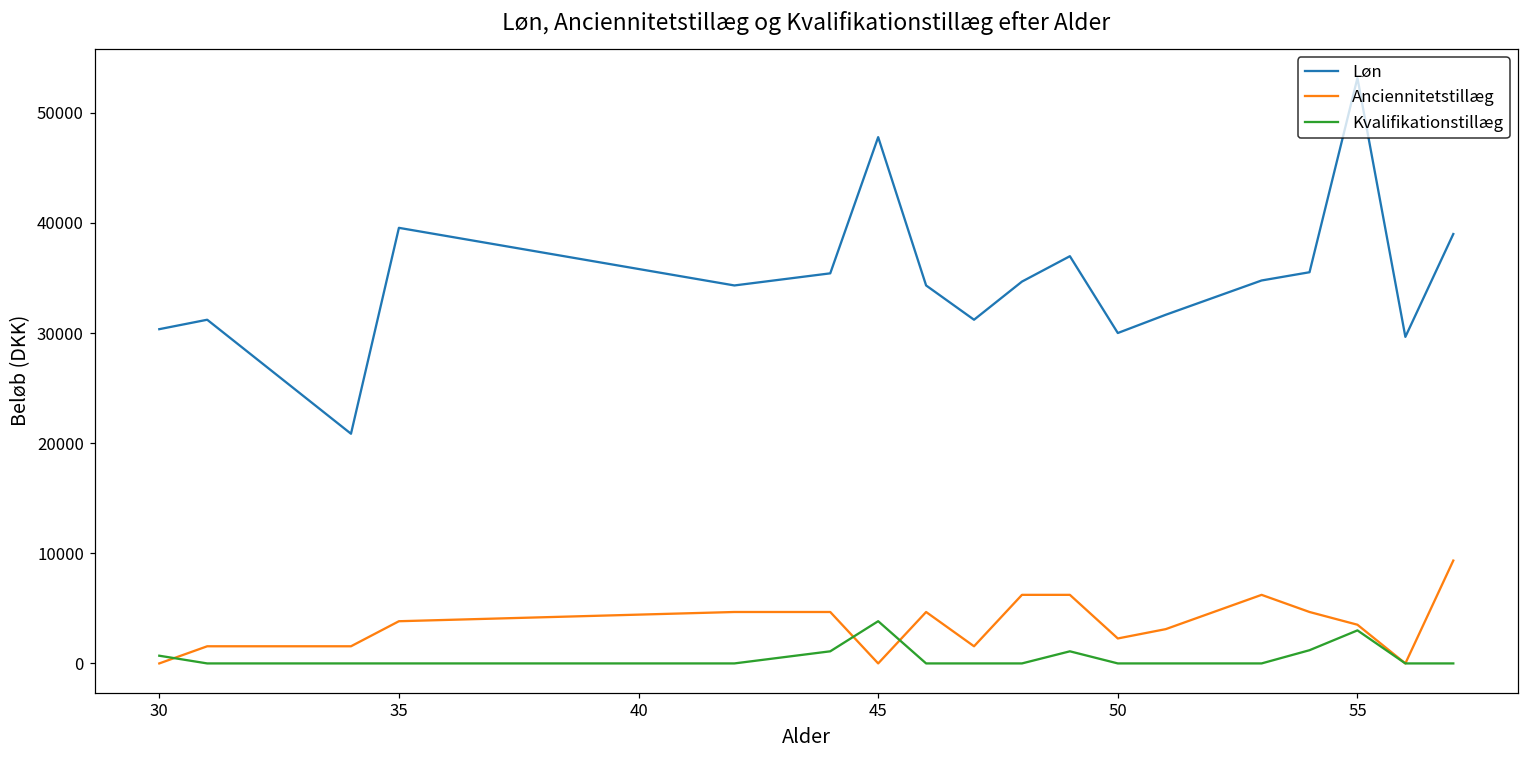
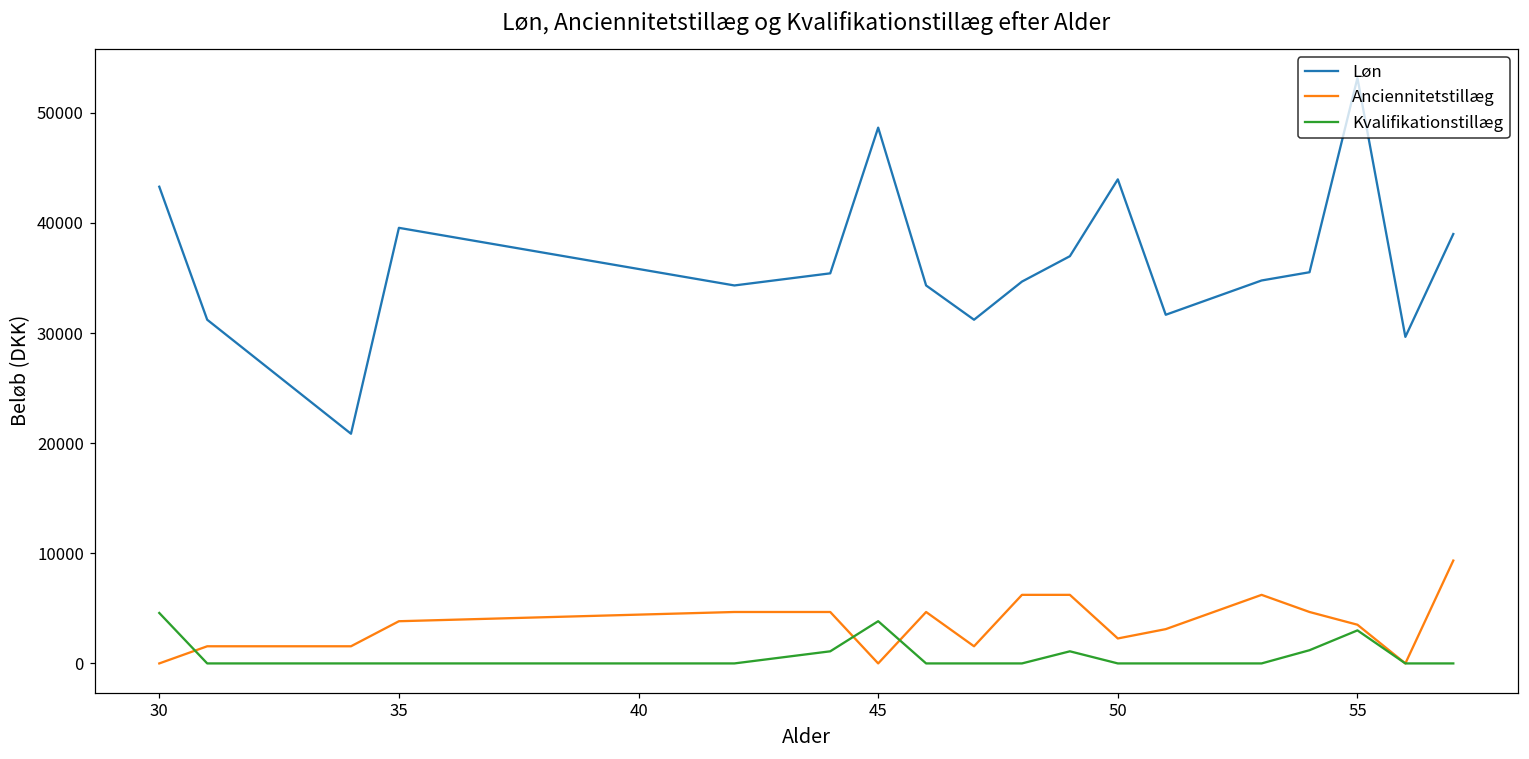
Løn, 30: 30400 -> 43300
Kvalifikationstillæg, 30: 700 -> 4600
Løn, 45: 47800 -> 48700
Løn, 50: 30000 -> 44000
